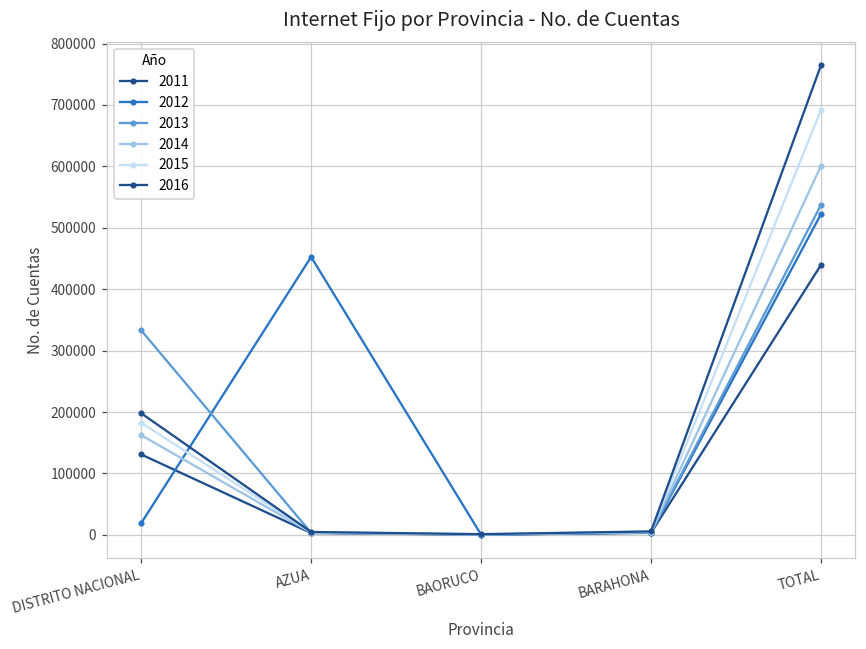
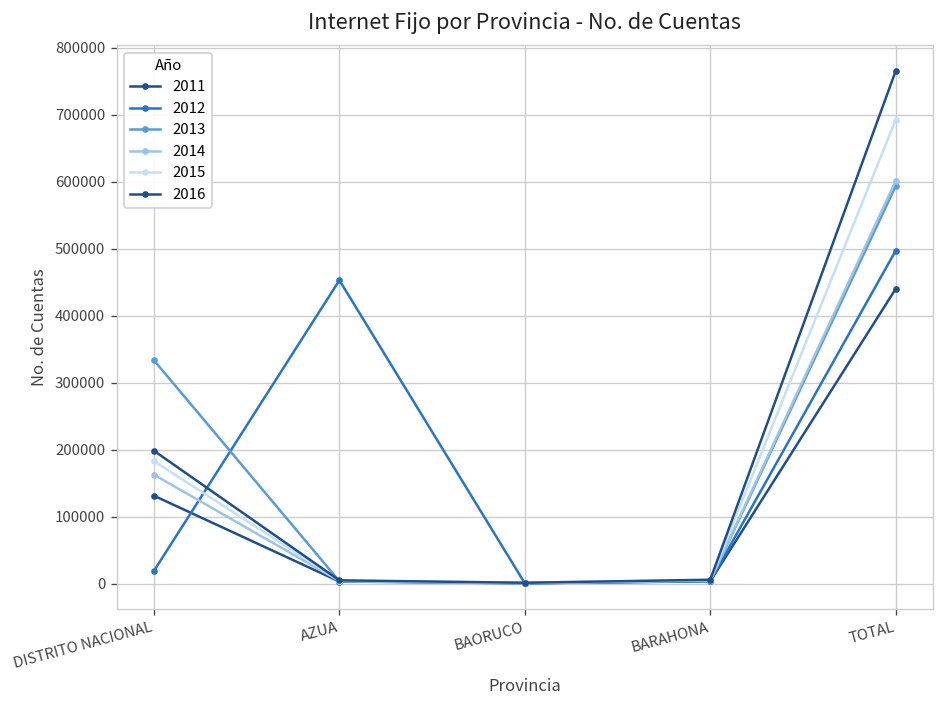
2012, TOTAL: 520000 -> 500000
2013, TOTAL: 540000 -> 590000
